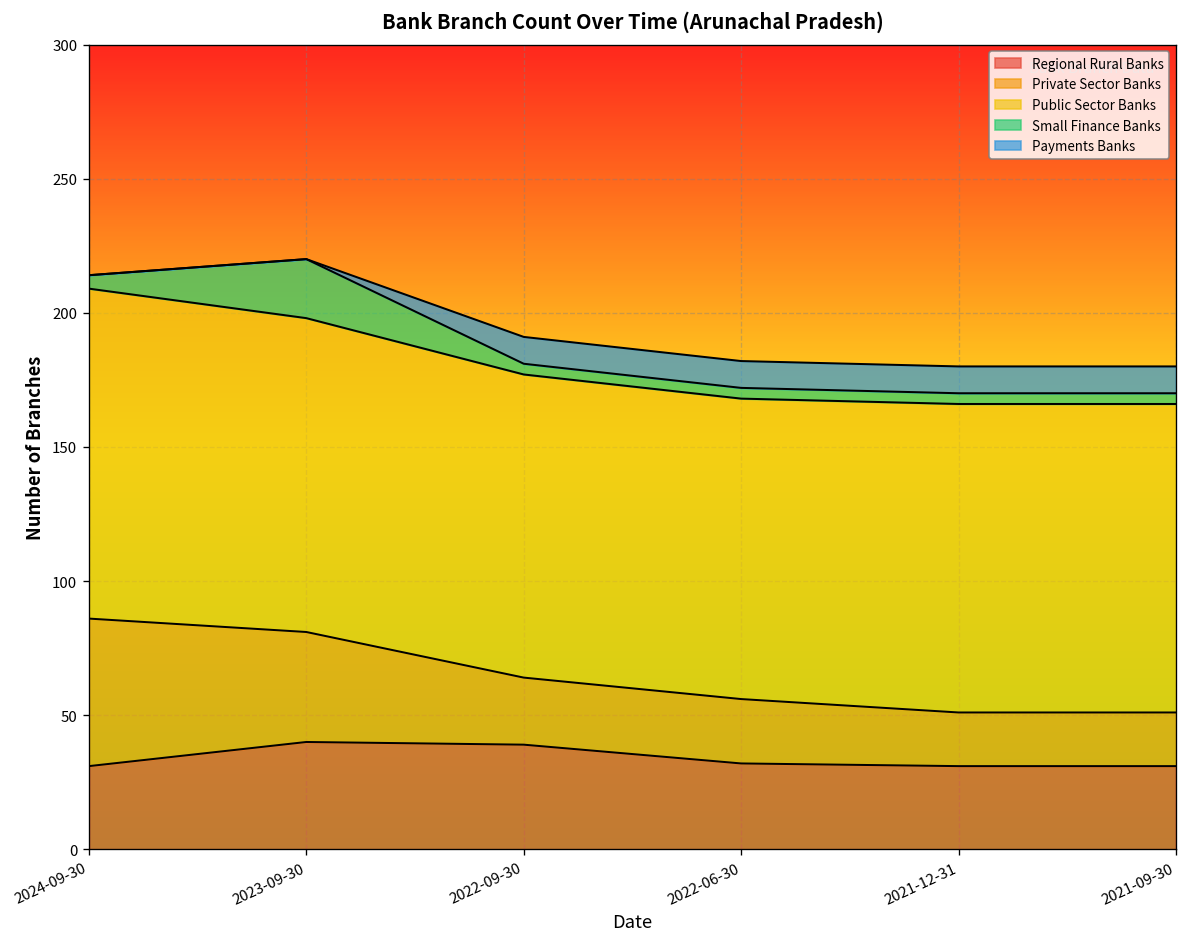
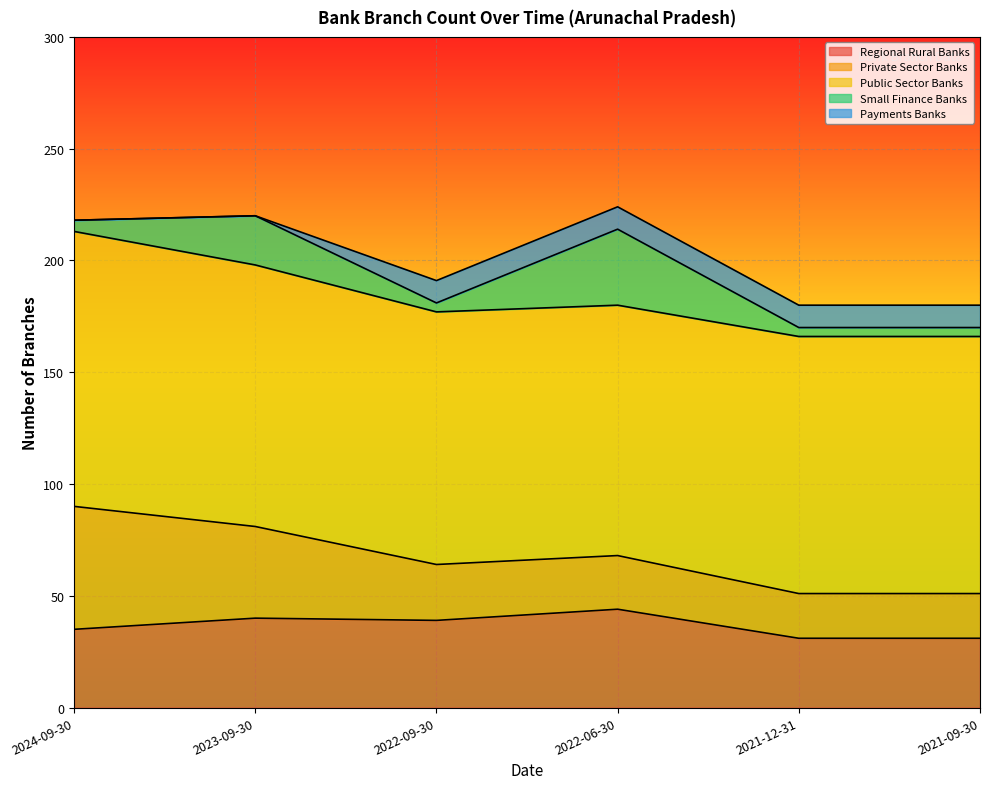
Regional Rural Banks, 2024-09-30: 31 -> 35
Regional Rural Banks, 2022-06-30: 32 -> 44
Small Finance Banks, 2022-06-30: 4 -> 34
